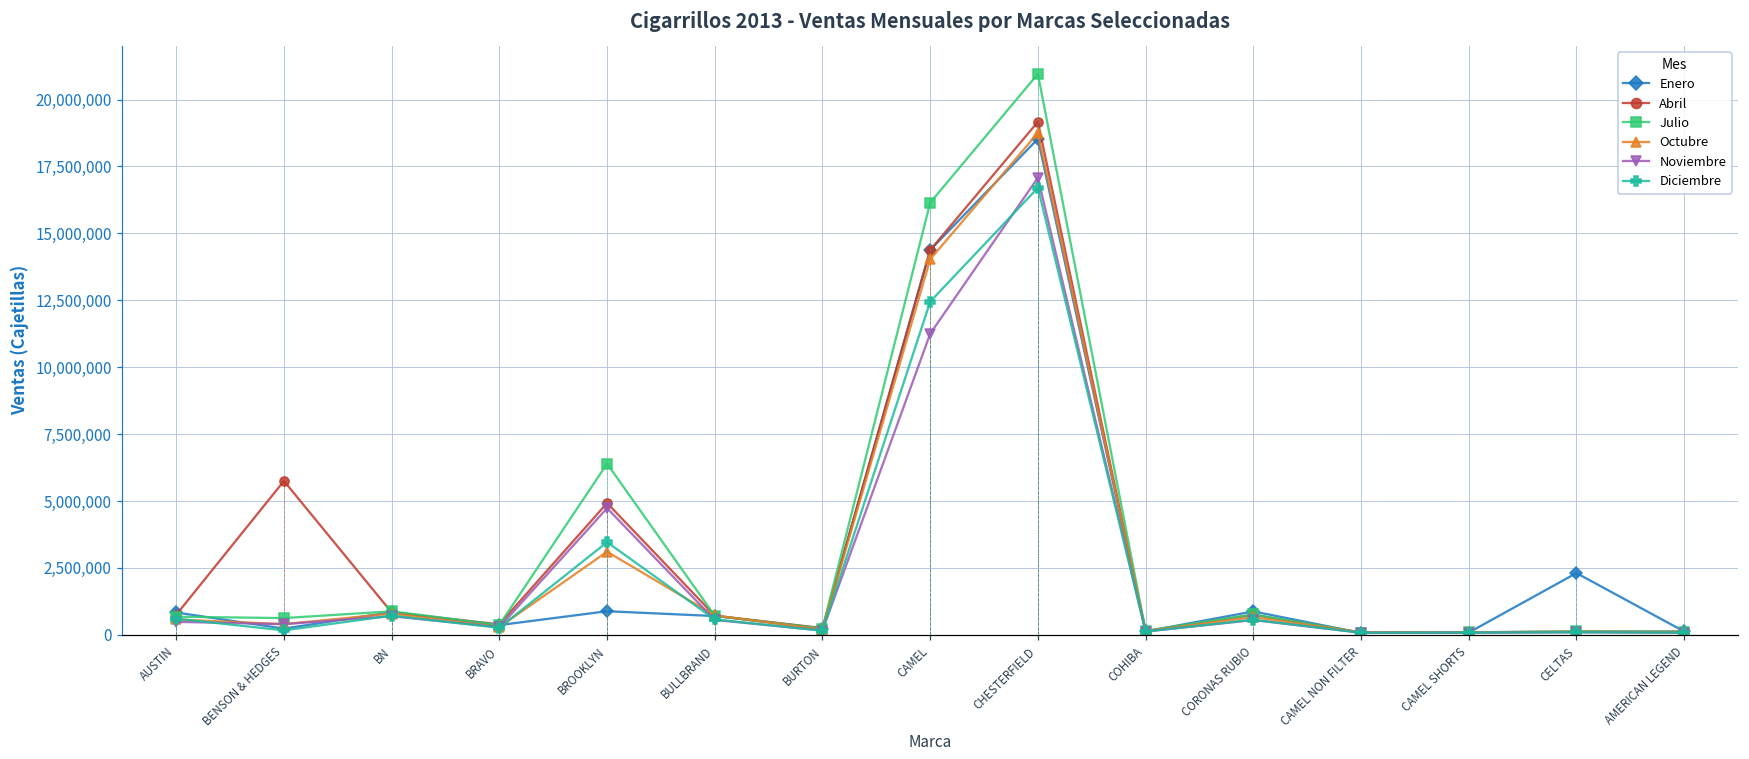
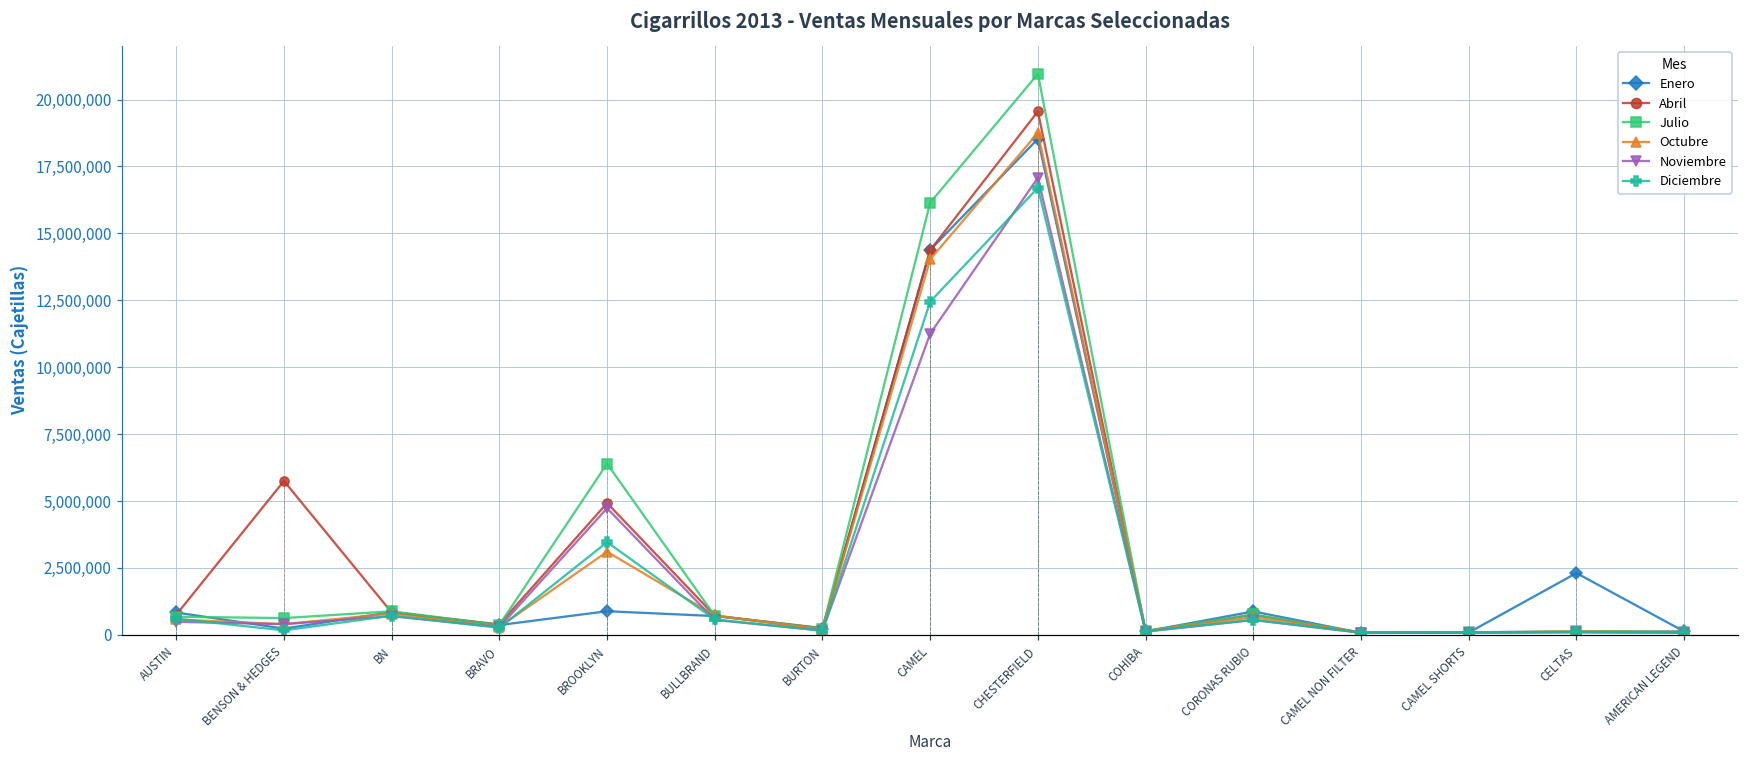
Abril, CHESTERFIELD: 19,200,000 -> 19,600,000
